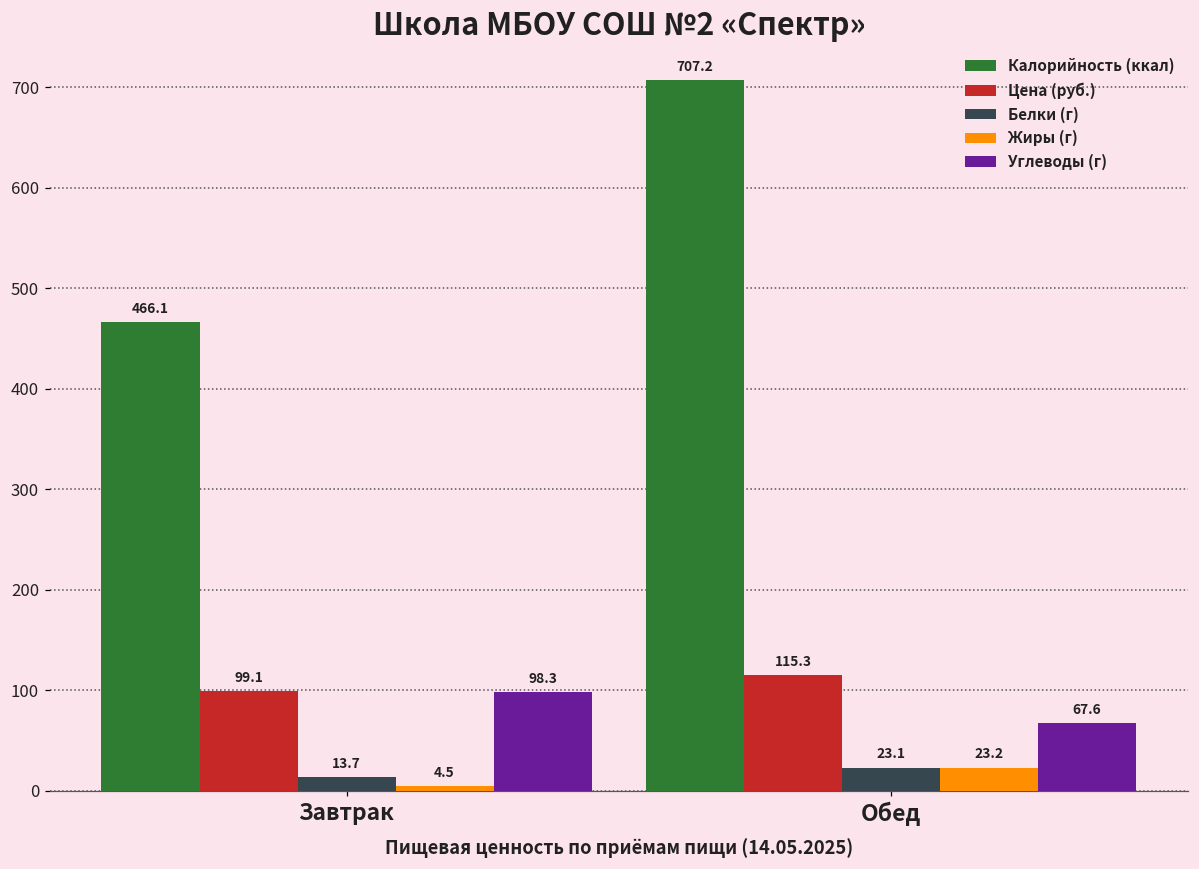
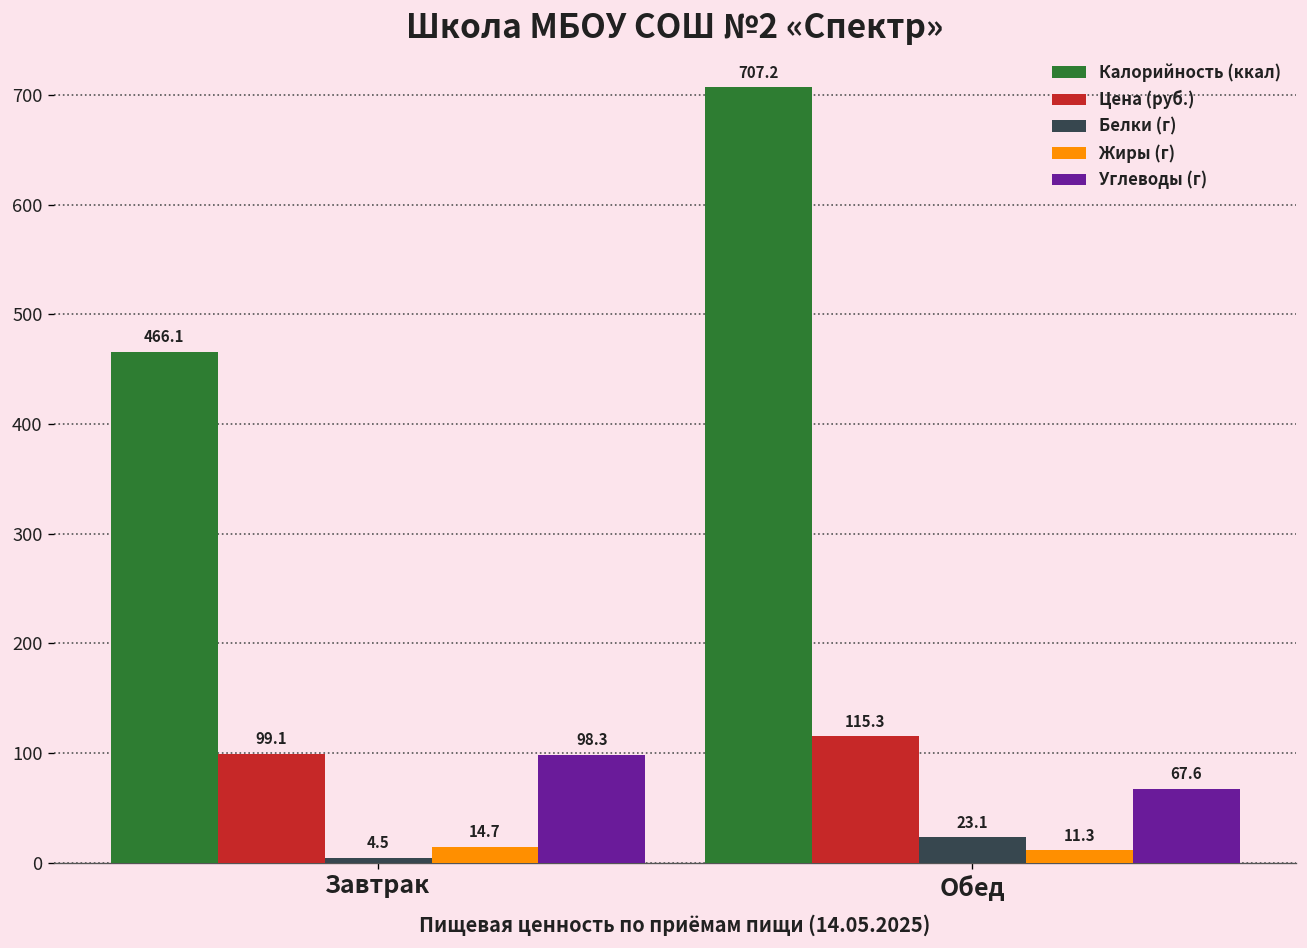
Белки (г), Завтрак: 13.7 -> 4.5
Жиры (г), Завтрак: 4.5 -> 14.7
Жиры (г), Обед: 23.2 -> 11.3
